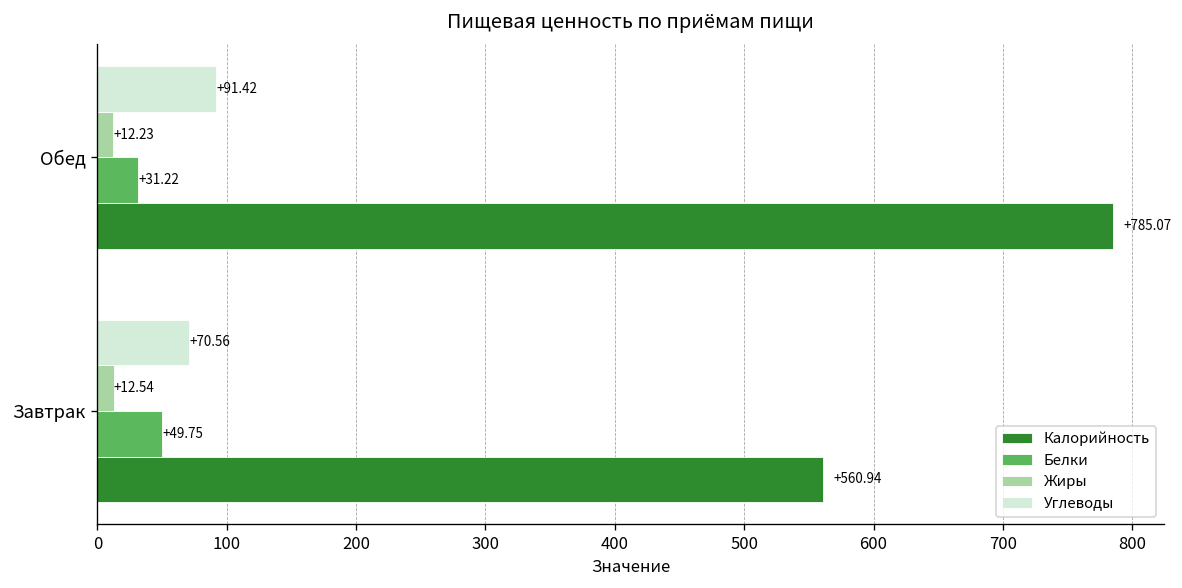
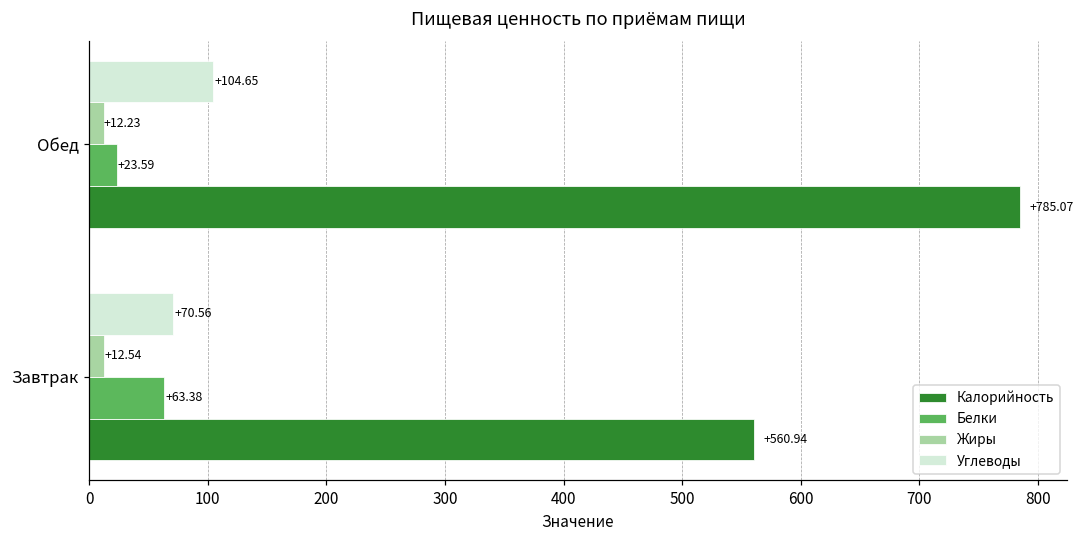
Углеводы, Обед: +91.42 -> +104.65
Белки, Обед: +31.22 -> +23.59
Белки, Завтрак: +49.75 -> +63.38
